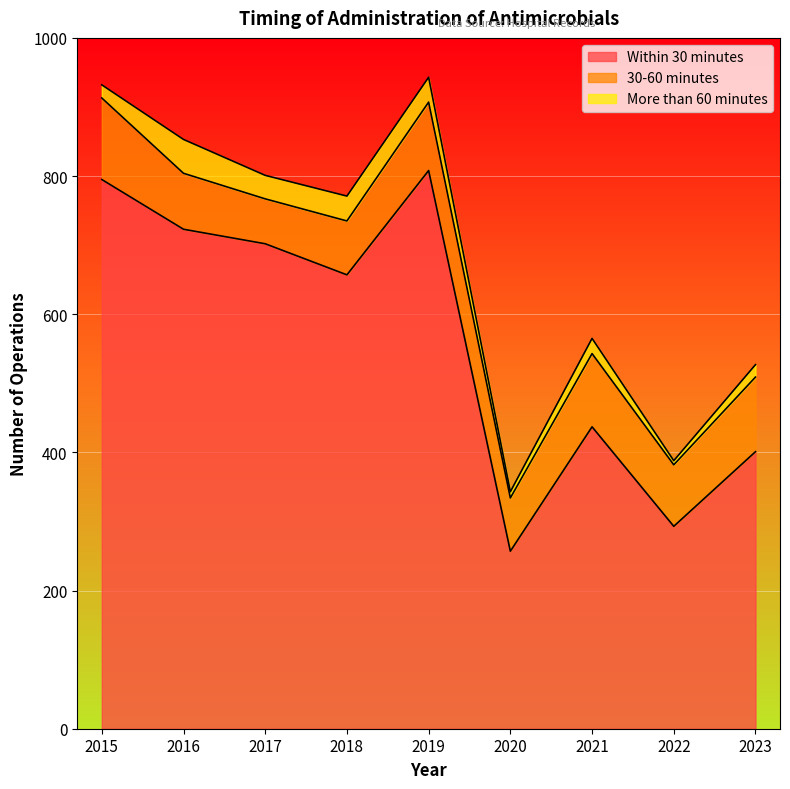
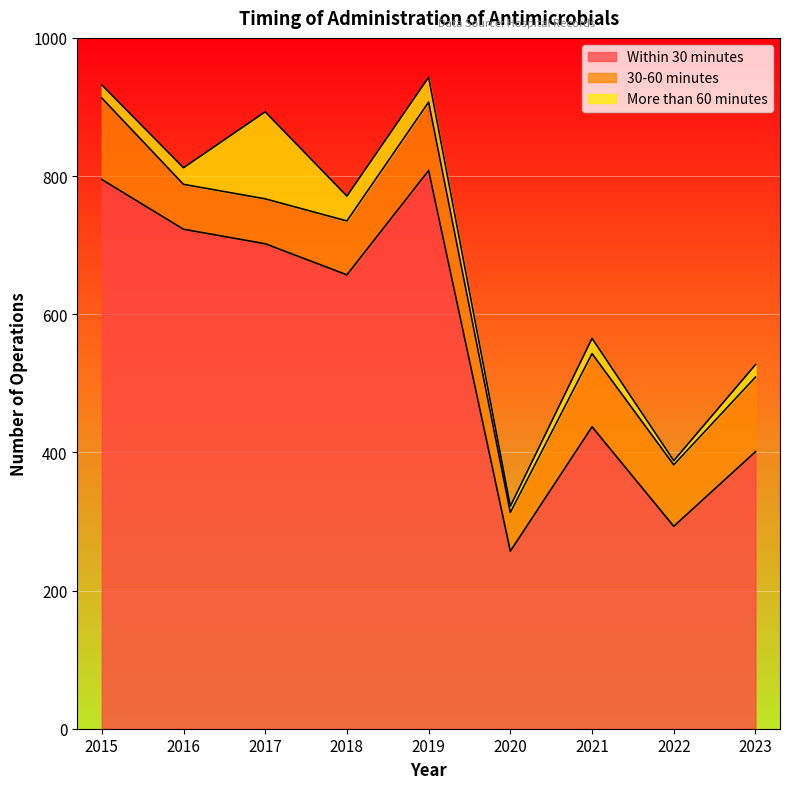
30-60 minutes, 2016: 80 -> 70
More than 60 minutes, 2016: 50 -> 20
More than 60 minutes, 2017: 30 -> 130
30-60 minutes, 2020: 80 -> 60
